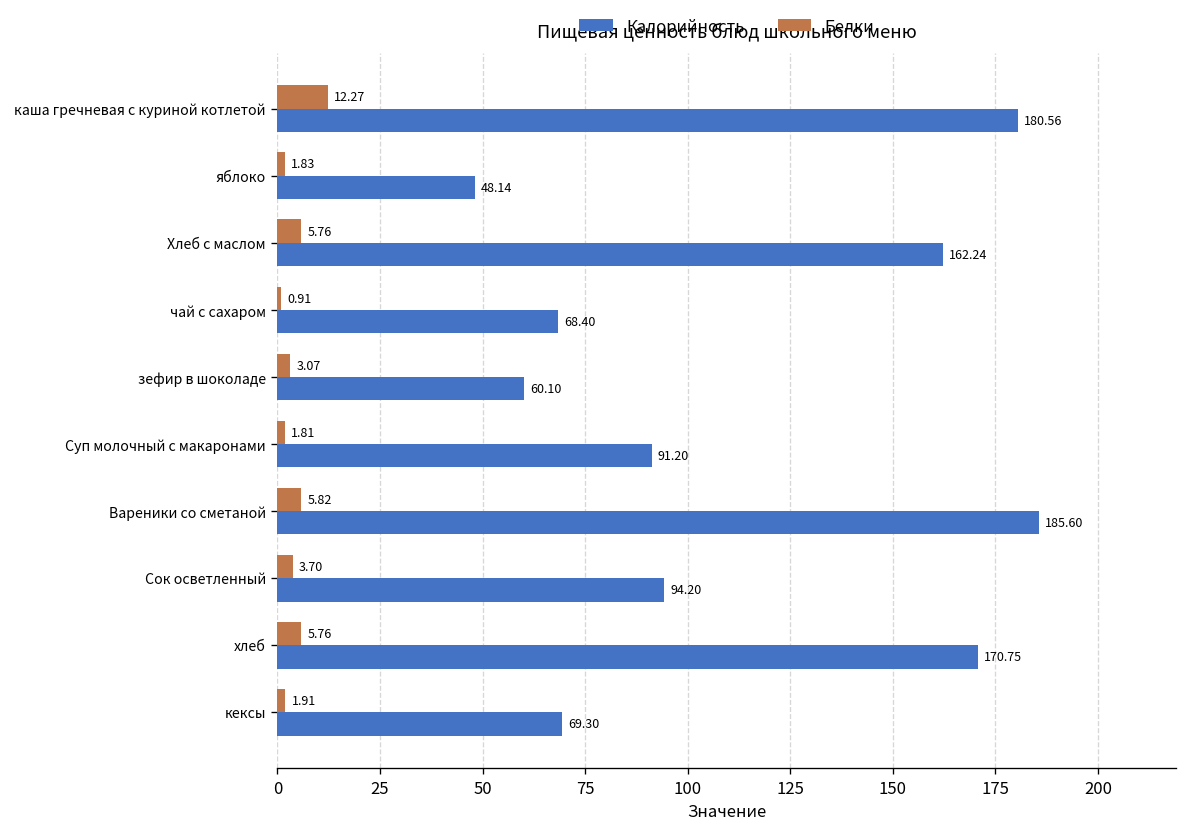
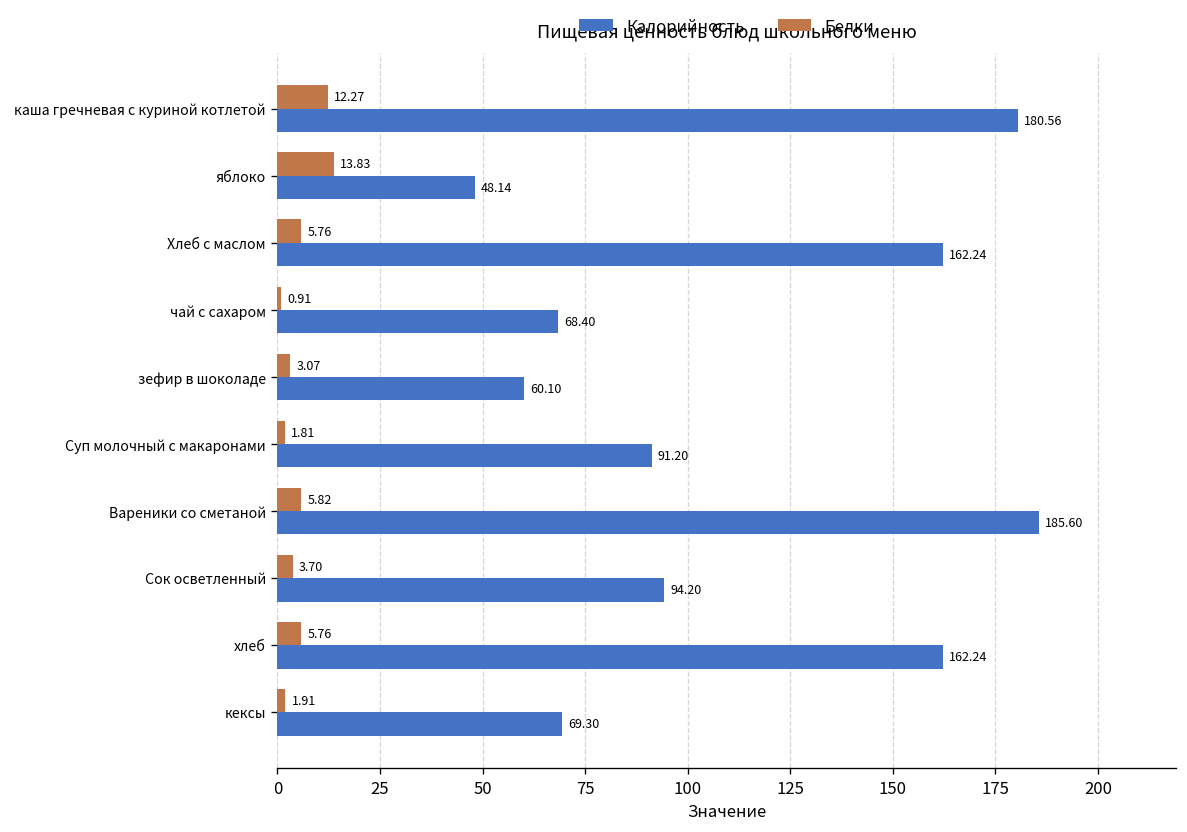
Белки, яблоко: 1.83 -> 13.83
Калорийность, хлеб: 170.75 -> 162.24
